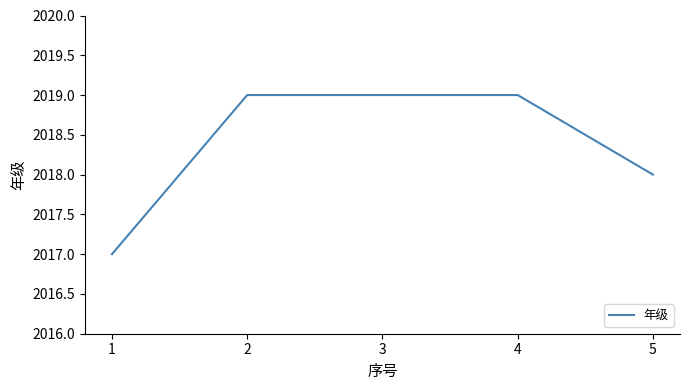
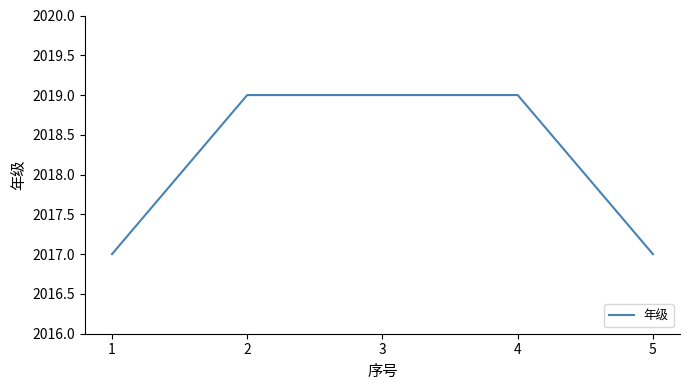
5: 2018 -> 2017
